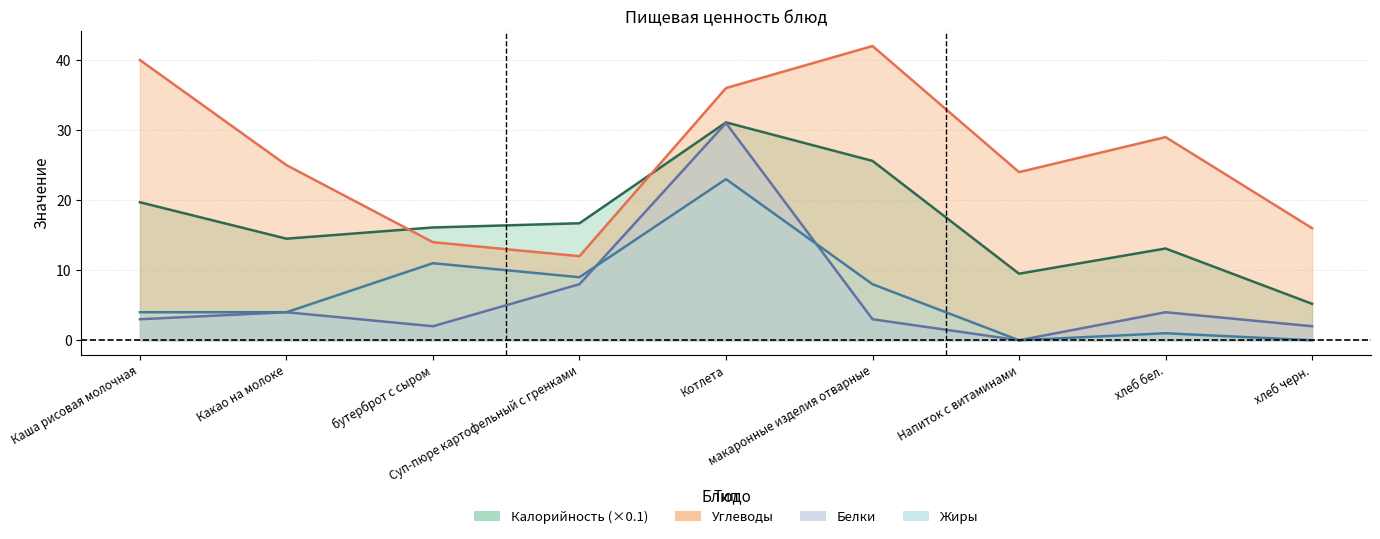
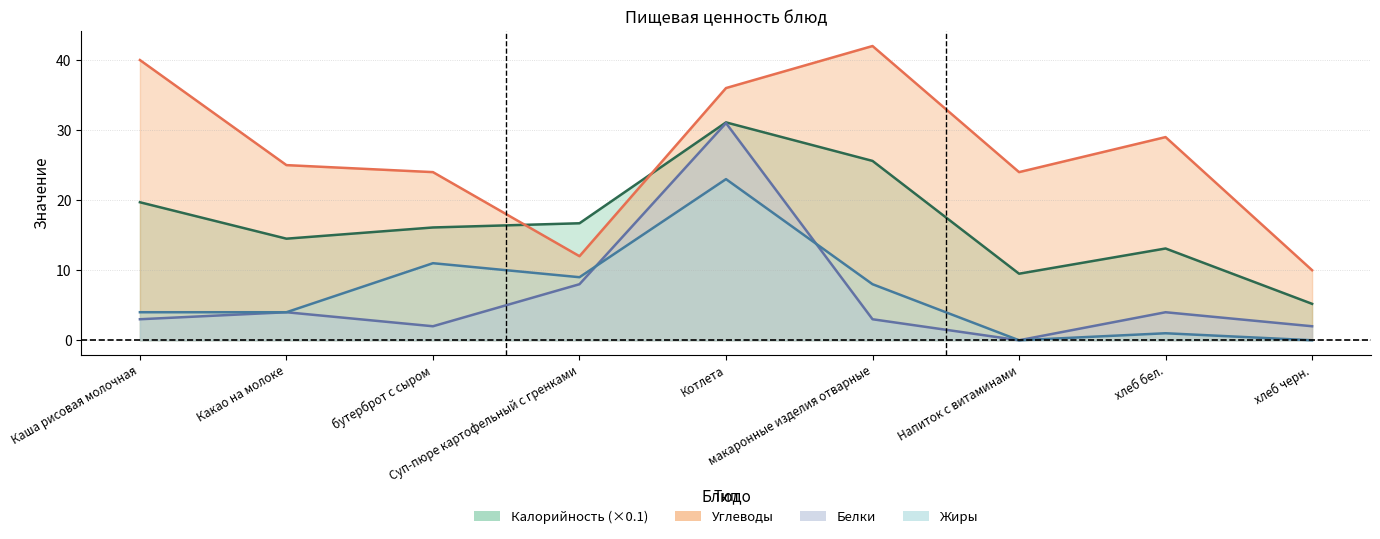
Углеводы, бутерброт с сыром: 14 -> 24
Углеводы, хлеб черн.: 16 -> 10
